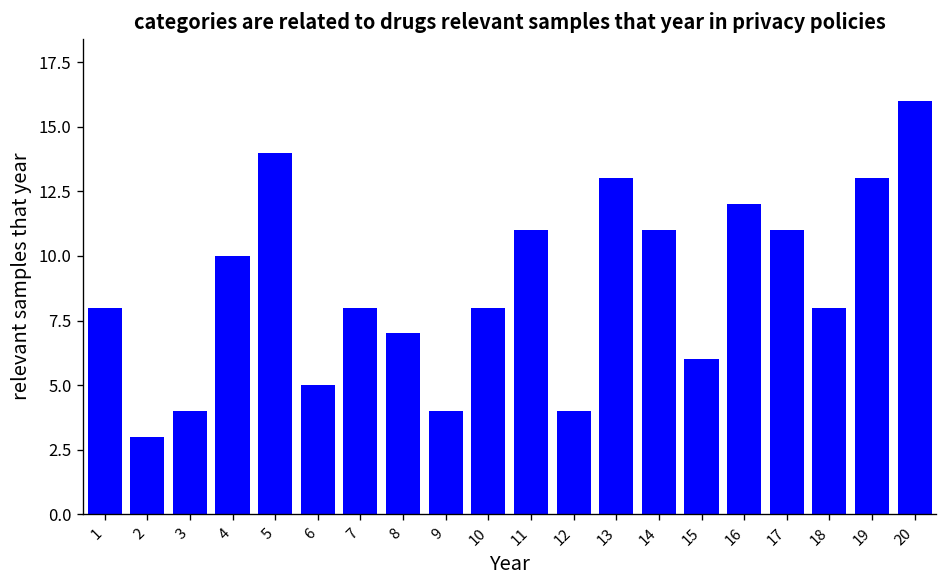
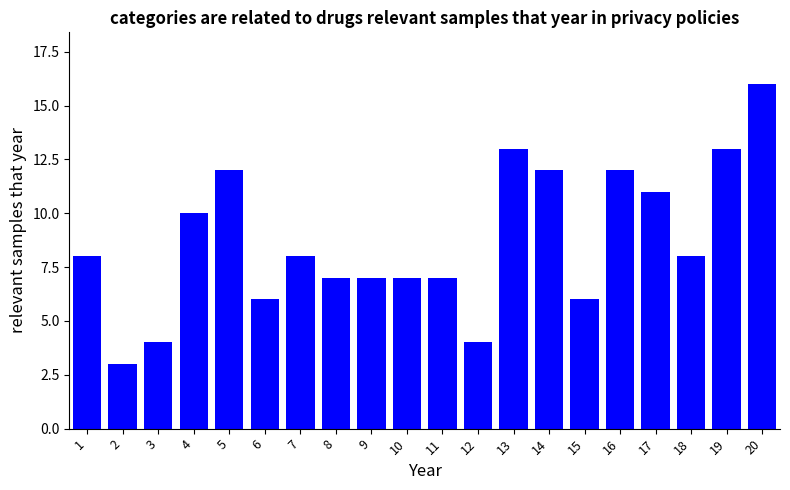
5: 14 -> 12
6: 5 -> 6
9: 4 -> 7
10: 8 -> 7
11: 11 -> 7
14: 11 -> 12
